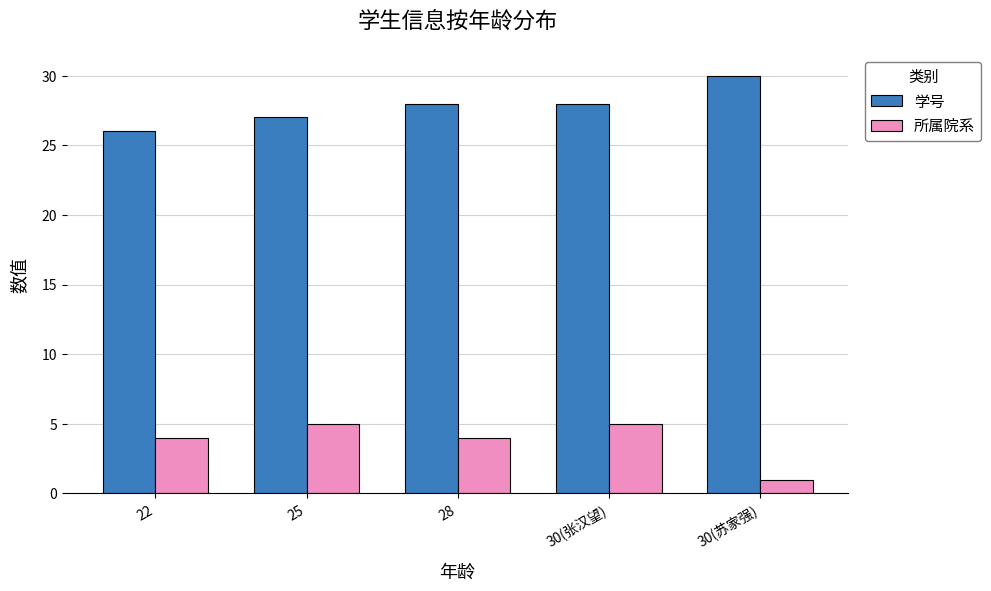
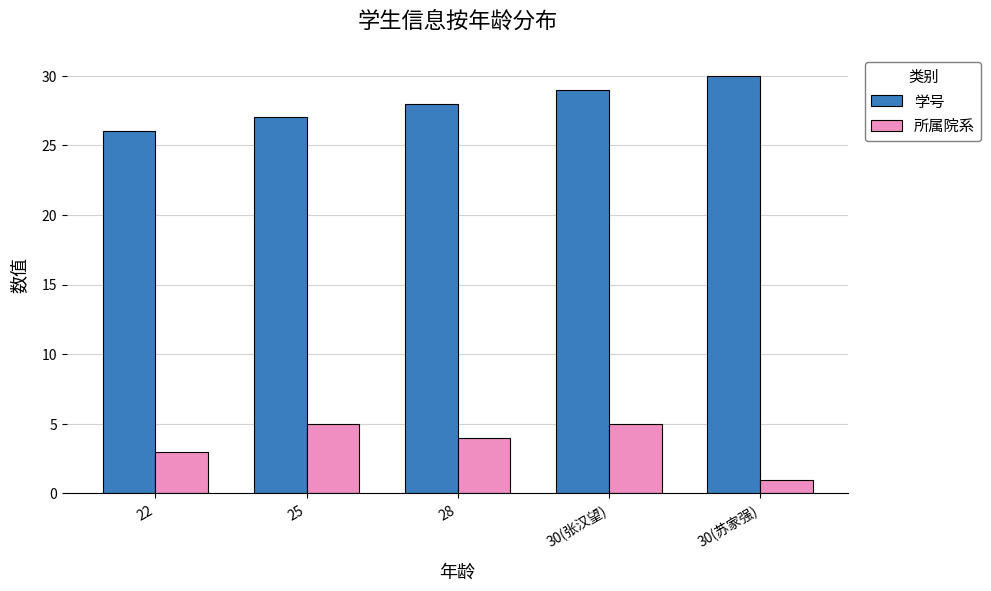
所属院系, 22: 4 -> 3
学号, 30(张汉望): 28 -> 29
